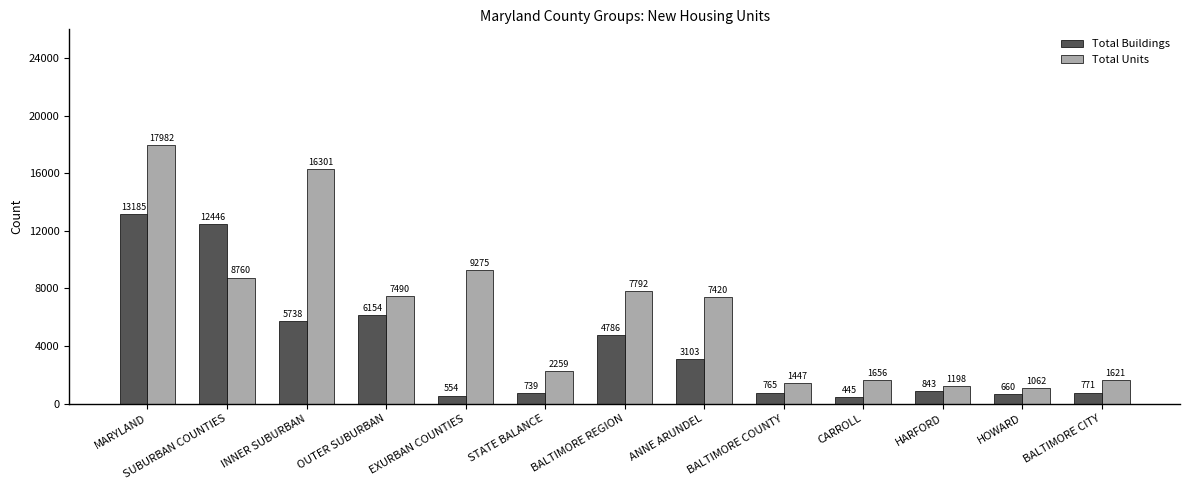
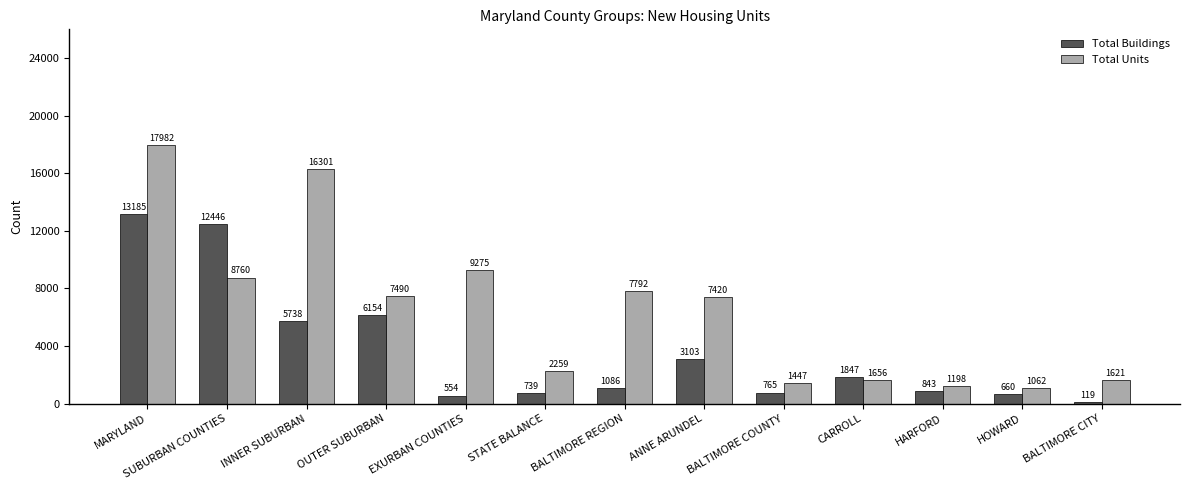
Total Buildings, BALTIMORE REGION: 4786 -> 1086
Total Buildings, CARROLL: 445 -> 1847
Total Buildings, BALTIMORE CITY: 771 -> 119
